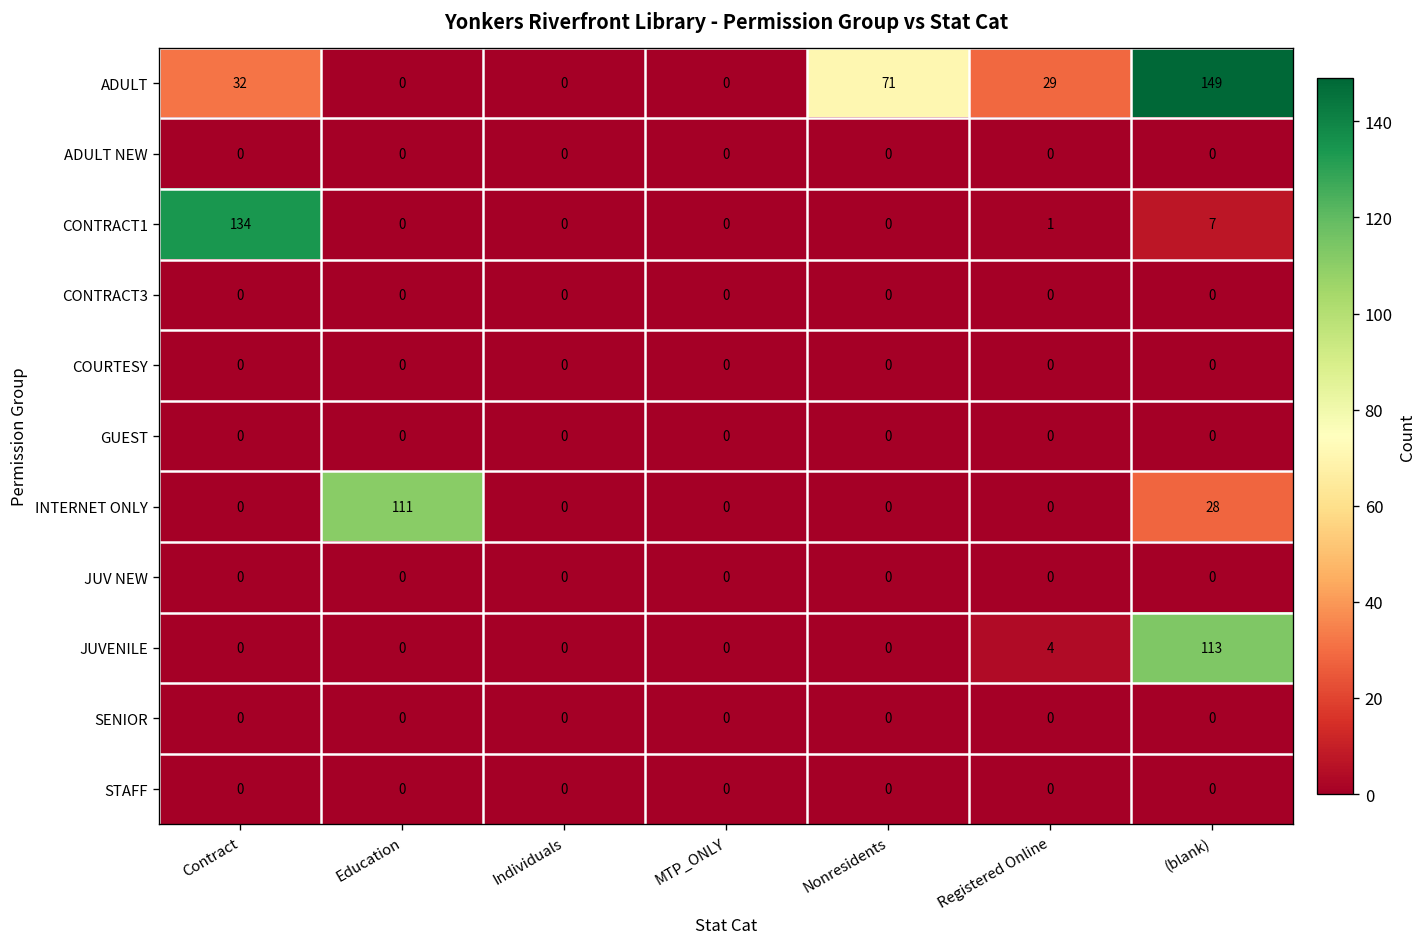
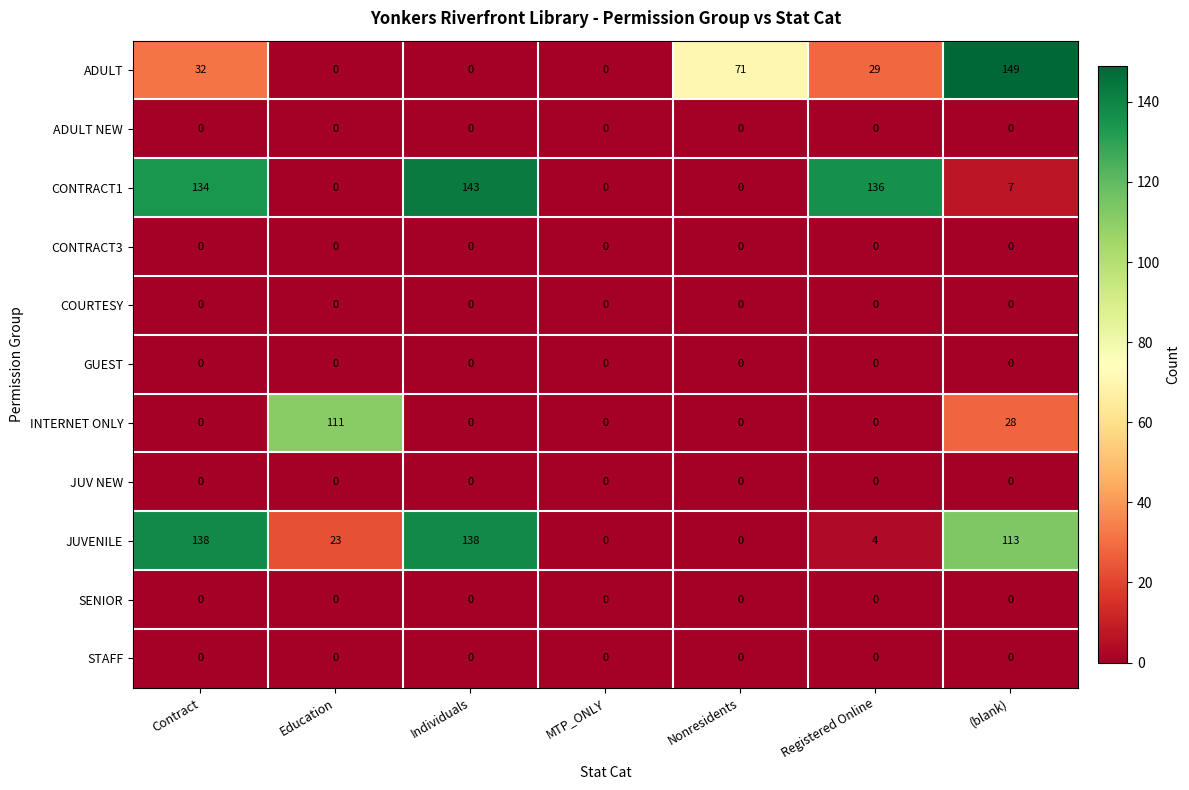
CONTRACT1, Individuals: 0 -> 143
CONTRACT1, Registered Online: 1 -> 136
JUVENILE, Contract: 0 -> 138
JUVENILE, Education: 0 -> 23
JUVENILE, Individuals: 0 -> 138
